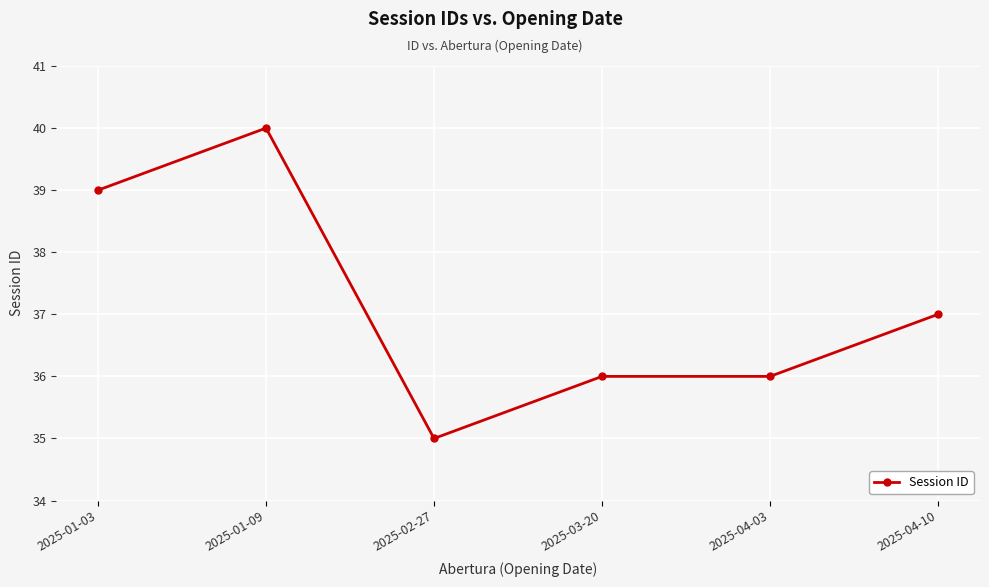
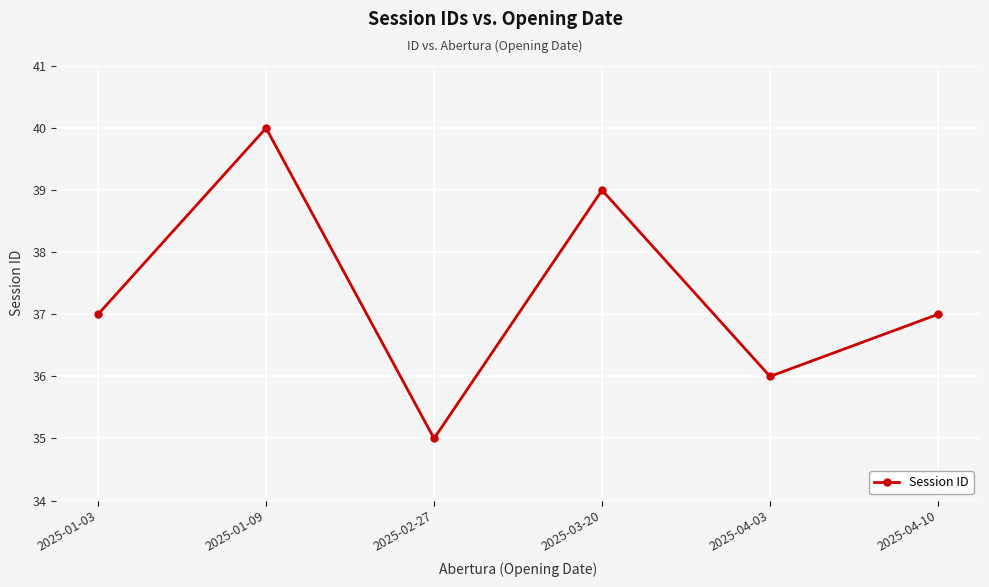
2025-01-03: 39 -> 37
2025-03-20: 36 -> 39
